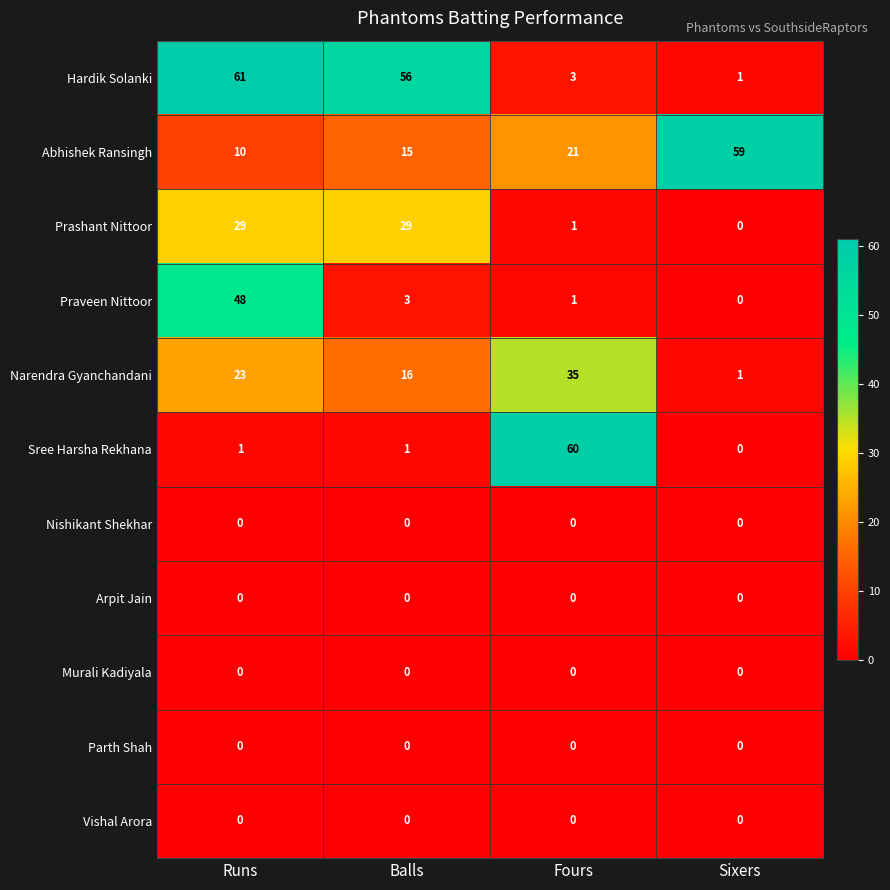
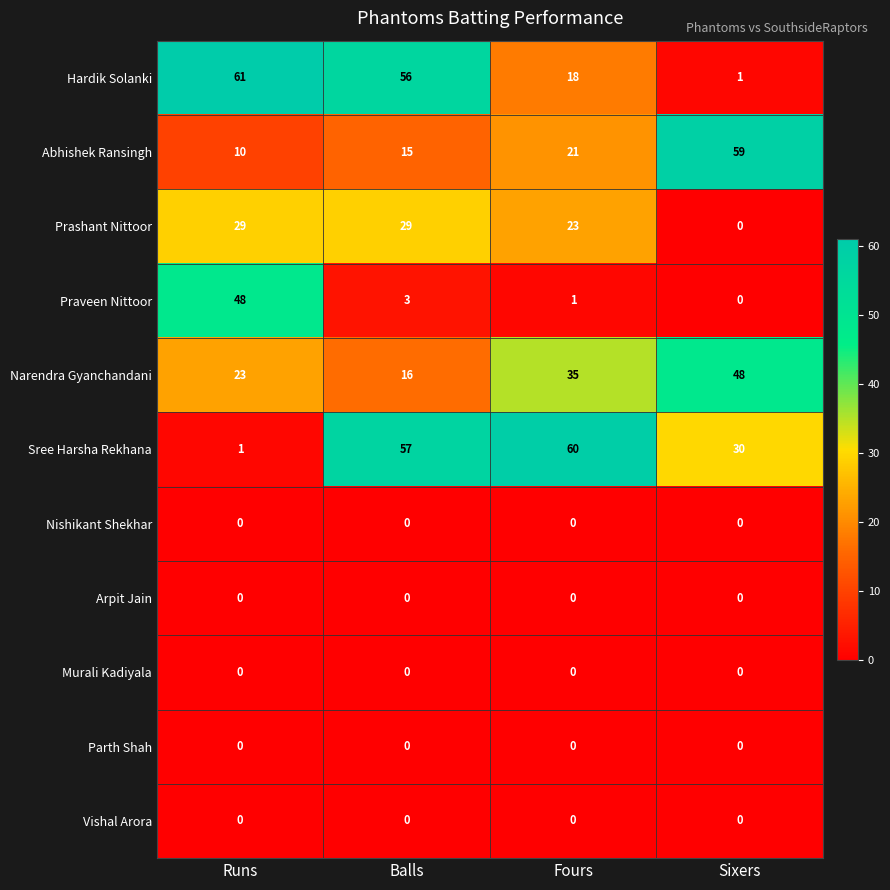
Hardik Solanki, Fours: 3 -> 18
Prashant Nittoor, Fours: 1 -> 23
Narendra Gyanchandani, Sixers: 1 -> 48
Sree Harsha Rekhana, Balls: 1 -> 57
Sree Harsha Rekhana, Sixers: 0 -> 30
